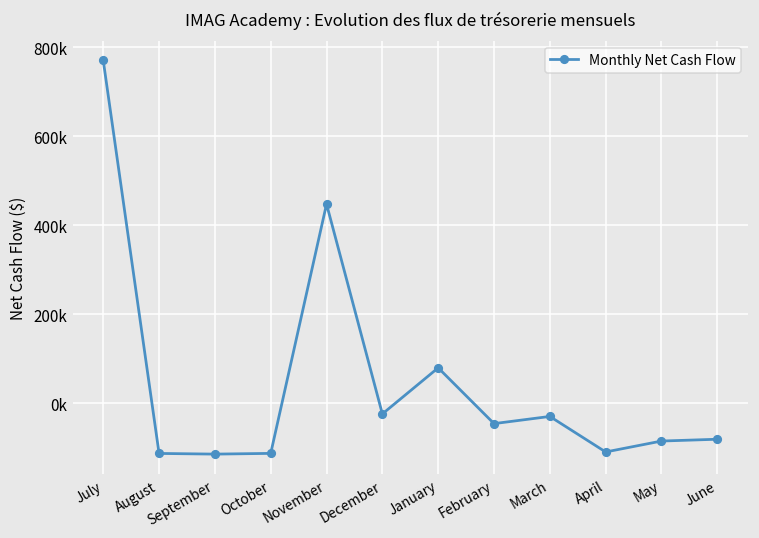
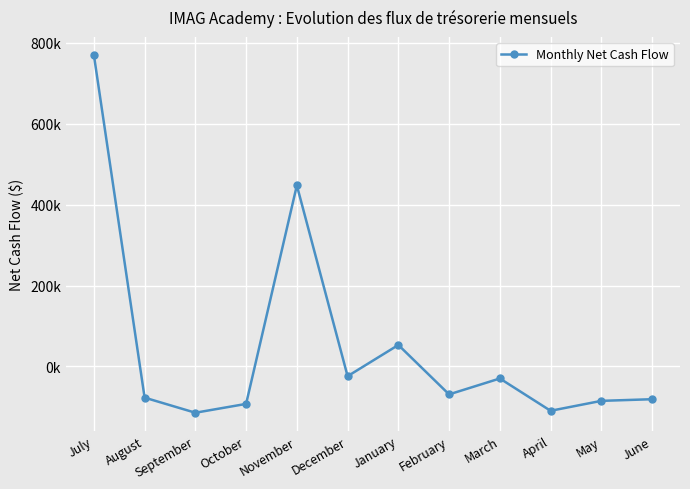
August: -110000 -> -80000
October: -110000 -> -90000
January: 80000 -> 50000
February: -50000 -> -70000
